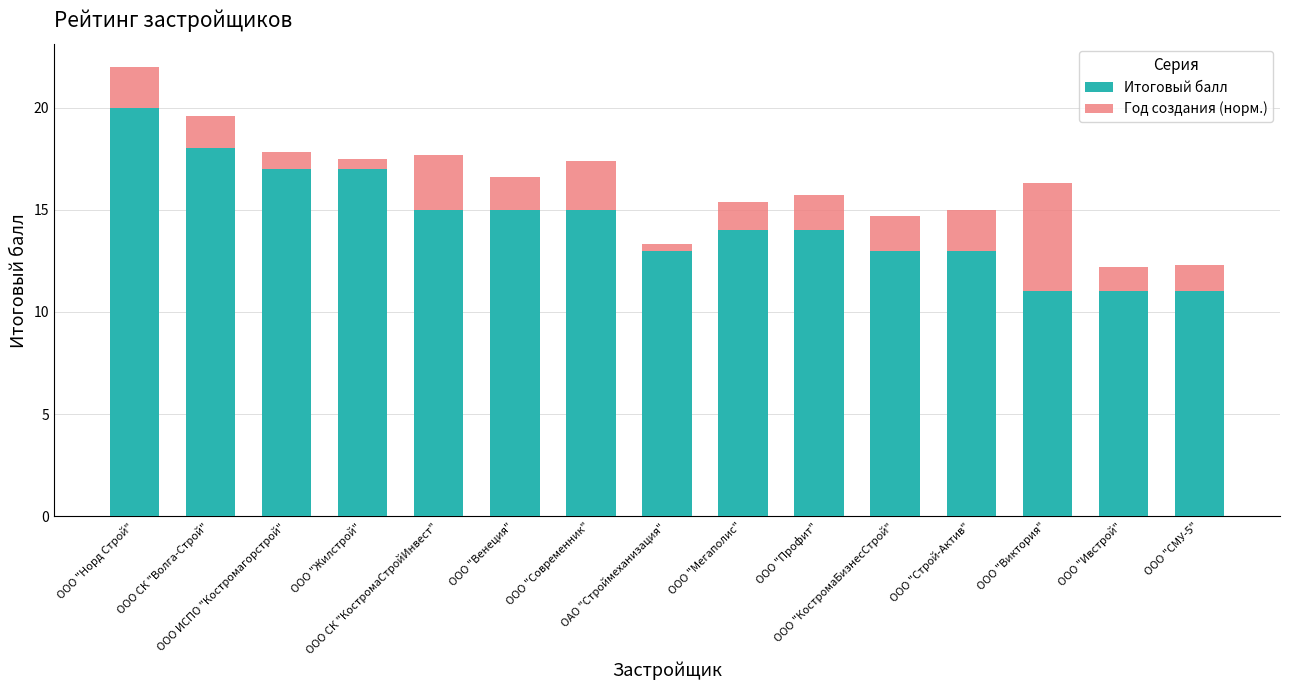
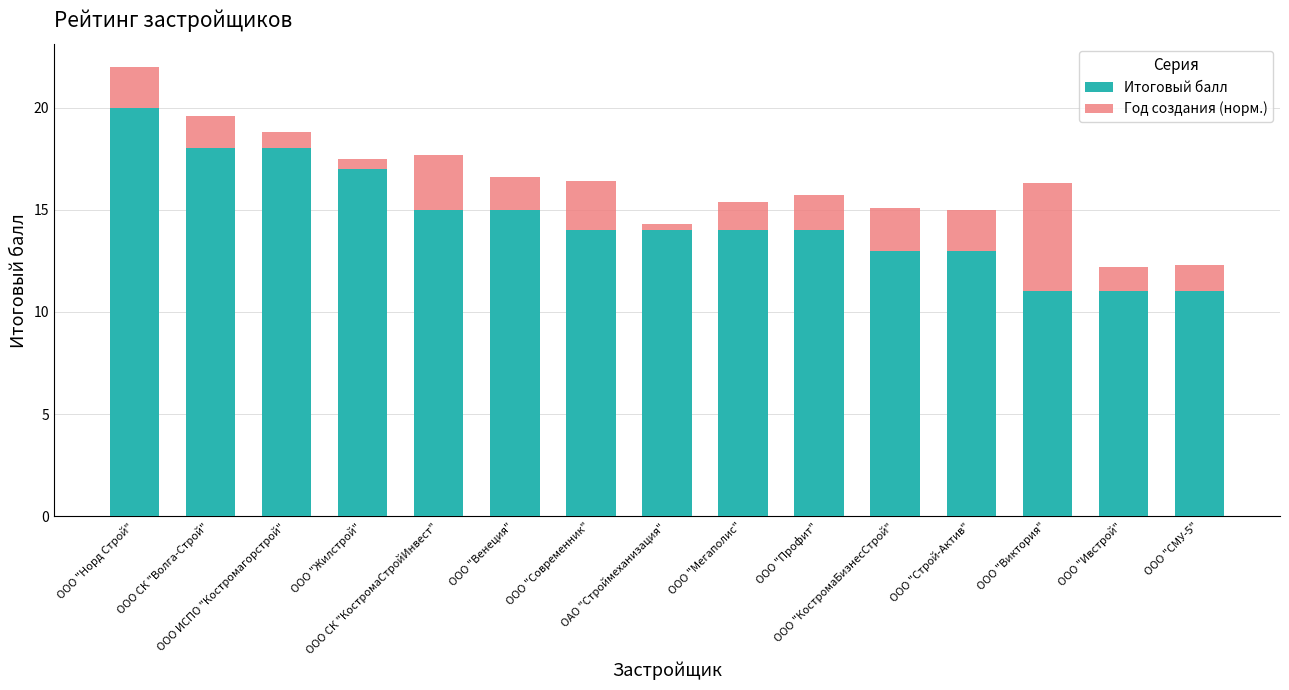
Итоговый балл, ООО ИСПО "Костромагорстрой": 17 -> 18
Итоговый балл, ООО "Современник": 15 -> 14
Итоговый балл, ОАО "Строймеханизация": 13 -> 14
Год создания (норм.), ООО "КостромаБизнесСтрой": 1.7 -> 2.1
